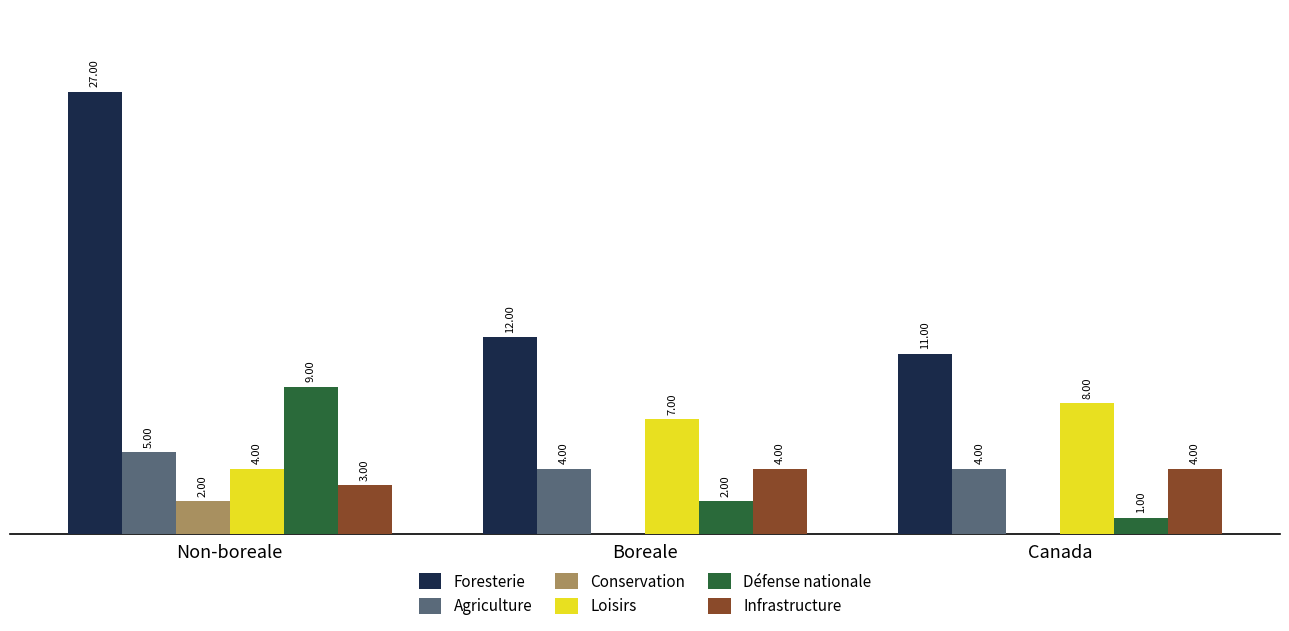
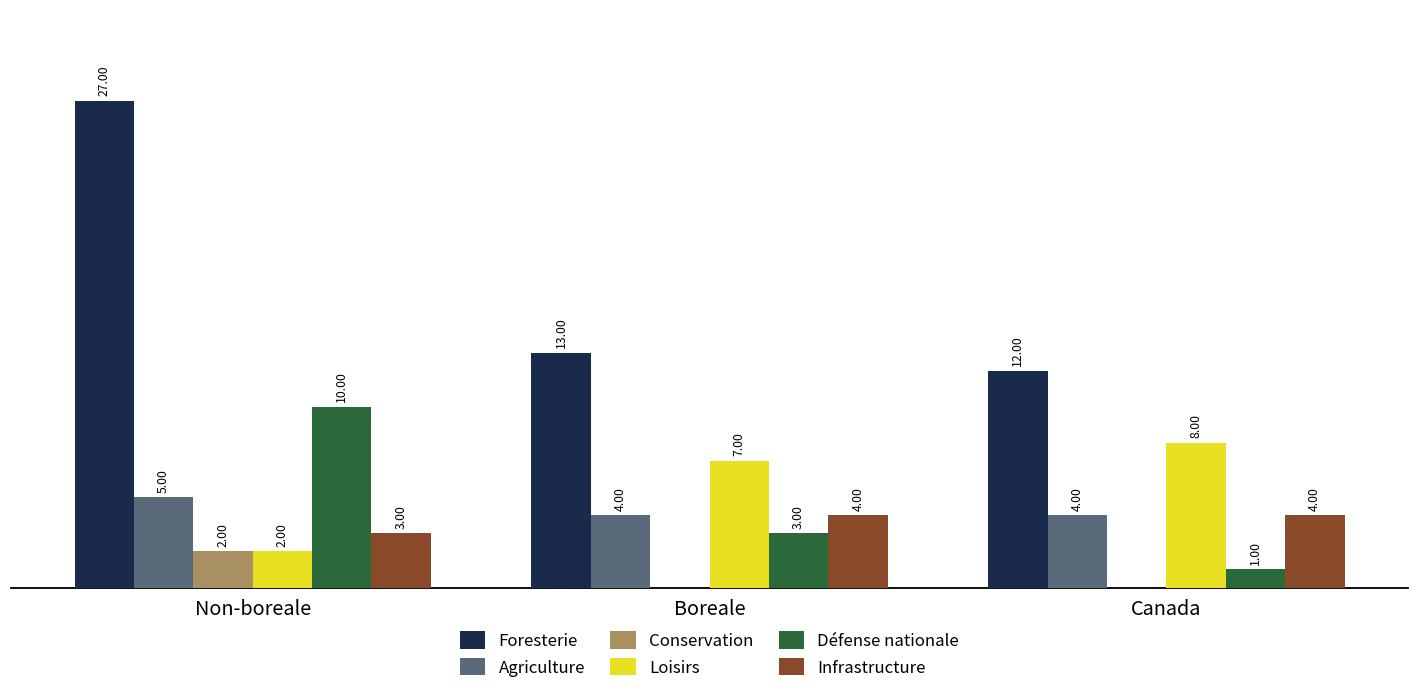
Loisirs, Non-boreale: 4.00 -> 2.00
Défense nationale, Non-boreale: 9.00 -> 10.00
Foresterie, Boreale: 12.00 -> 13.00
Défense nationale, Boreale: 2.00 -> 3.00
Foresterie, Canada: 11.00 -> 12.00
